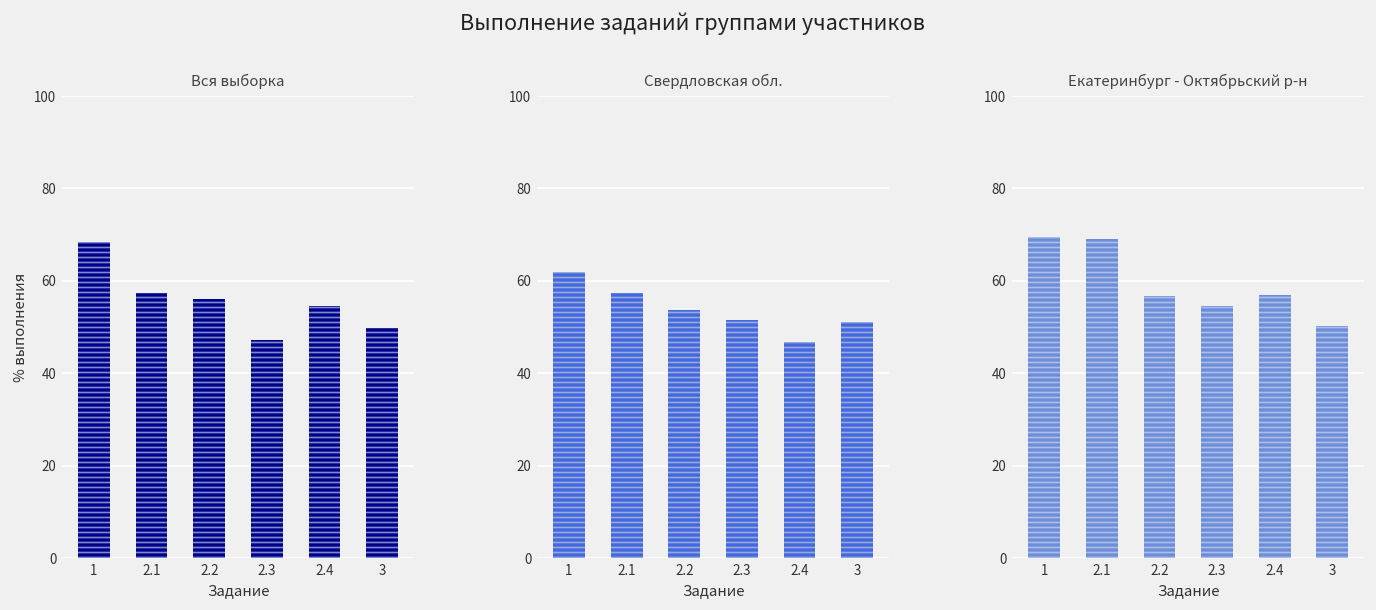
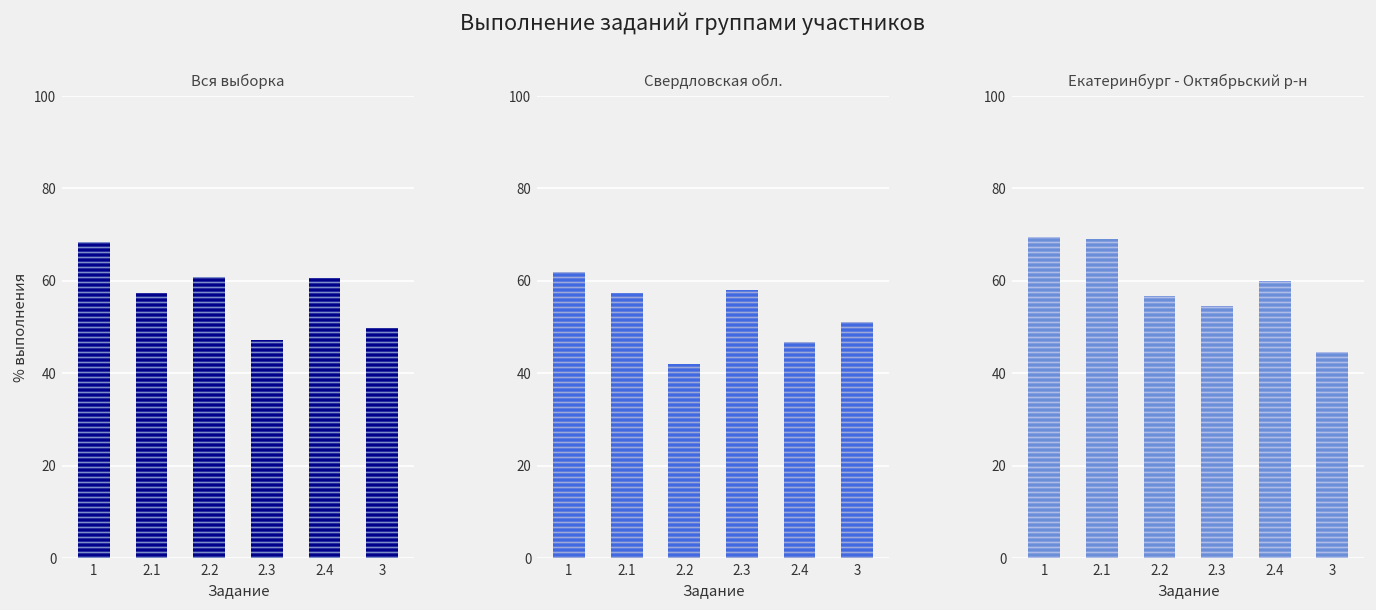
Вся выборка, 2.2: 56 -> 61
Вся выборка, 2.4: 55 -> 61
Свердловская обл., 2.2: 54 -> 42
Свердловская обл., 2.3: 51 -> 58
Екатеринбург - Октябрьский р-н, 2.4: 57 -> 60
Екатеринбург - Октябрьский р-н, 3: 50 -> 44
